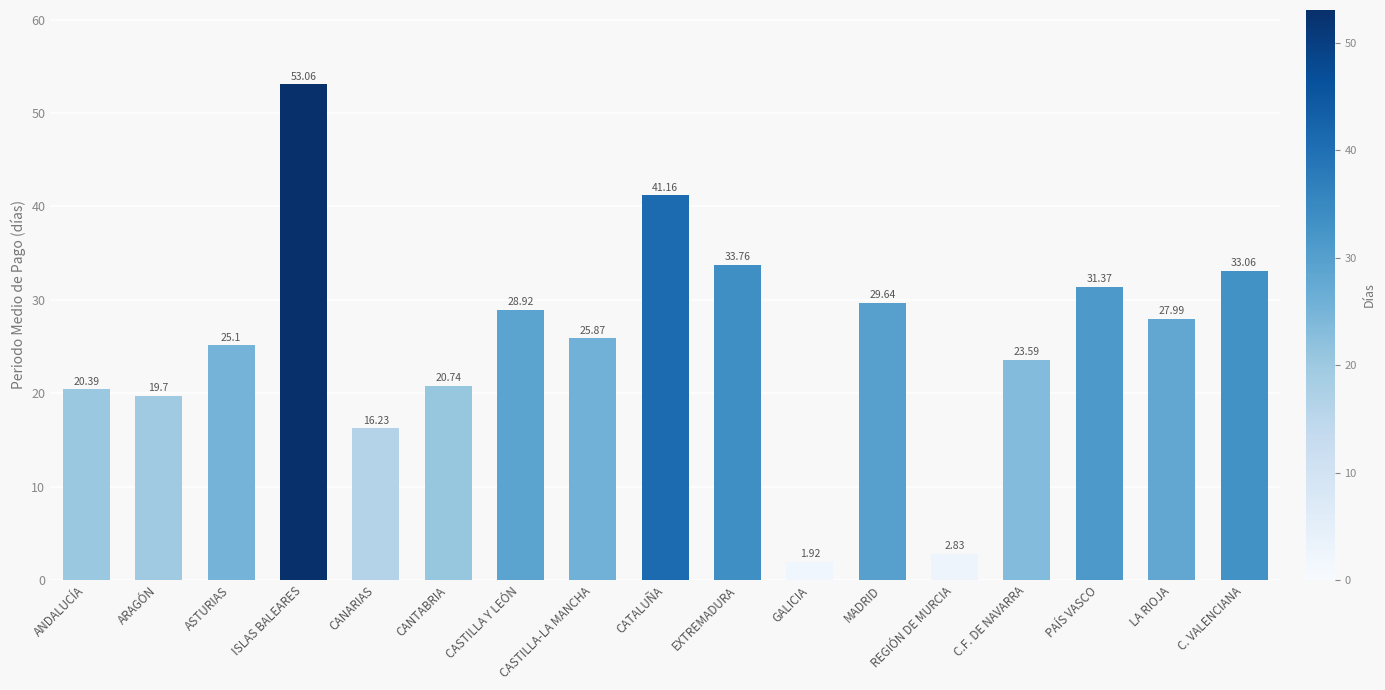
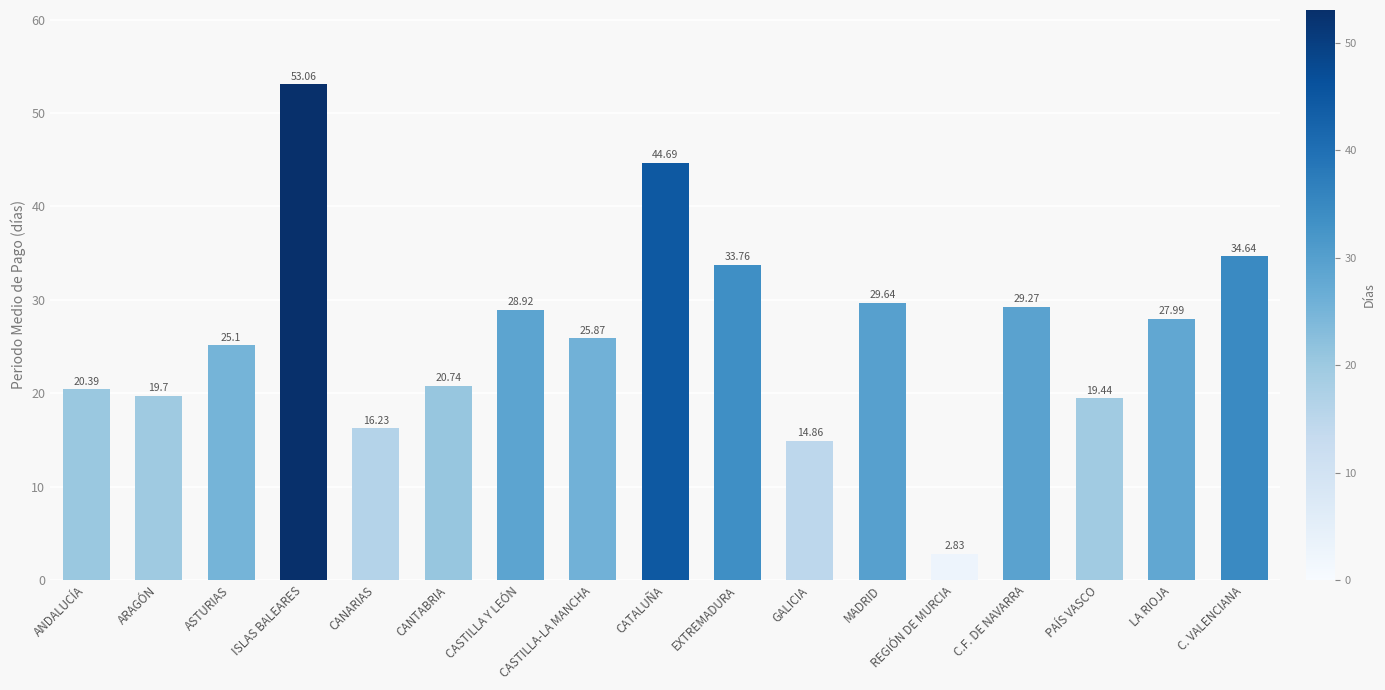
CATALUÑA: 41.16 -> 44.69
GALICIA: 1.92 -> 14.86
C.F. DE NAVARRA: 23.59 -> 29.27
PAÍS VASCO: 31.37 -> 19.44
C. VALENCIANA: 33.06 -> 34.64
